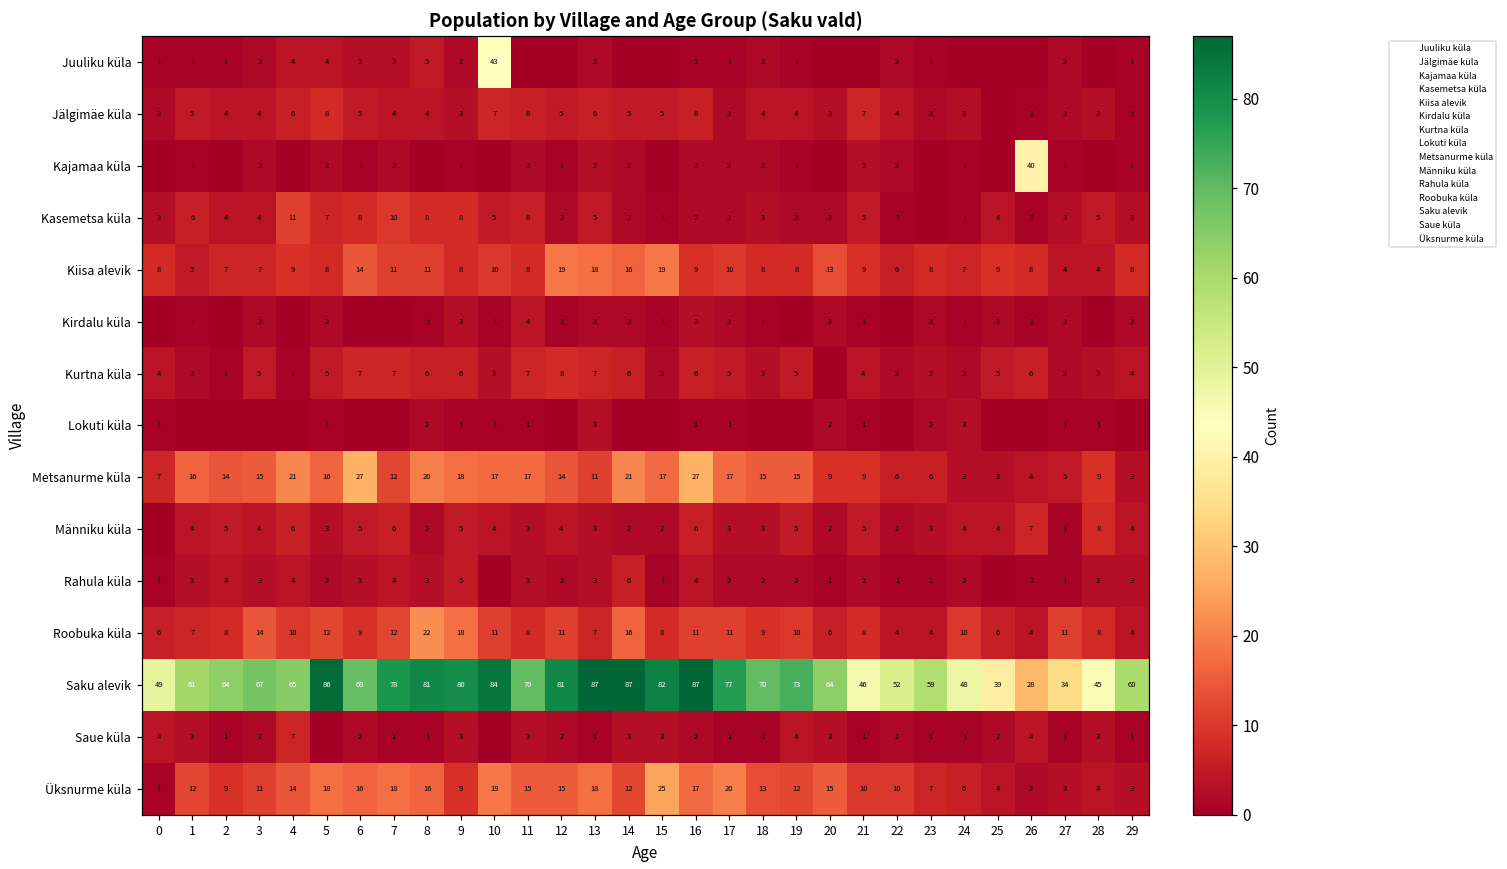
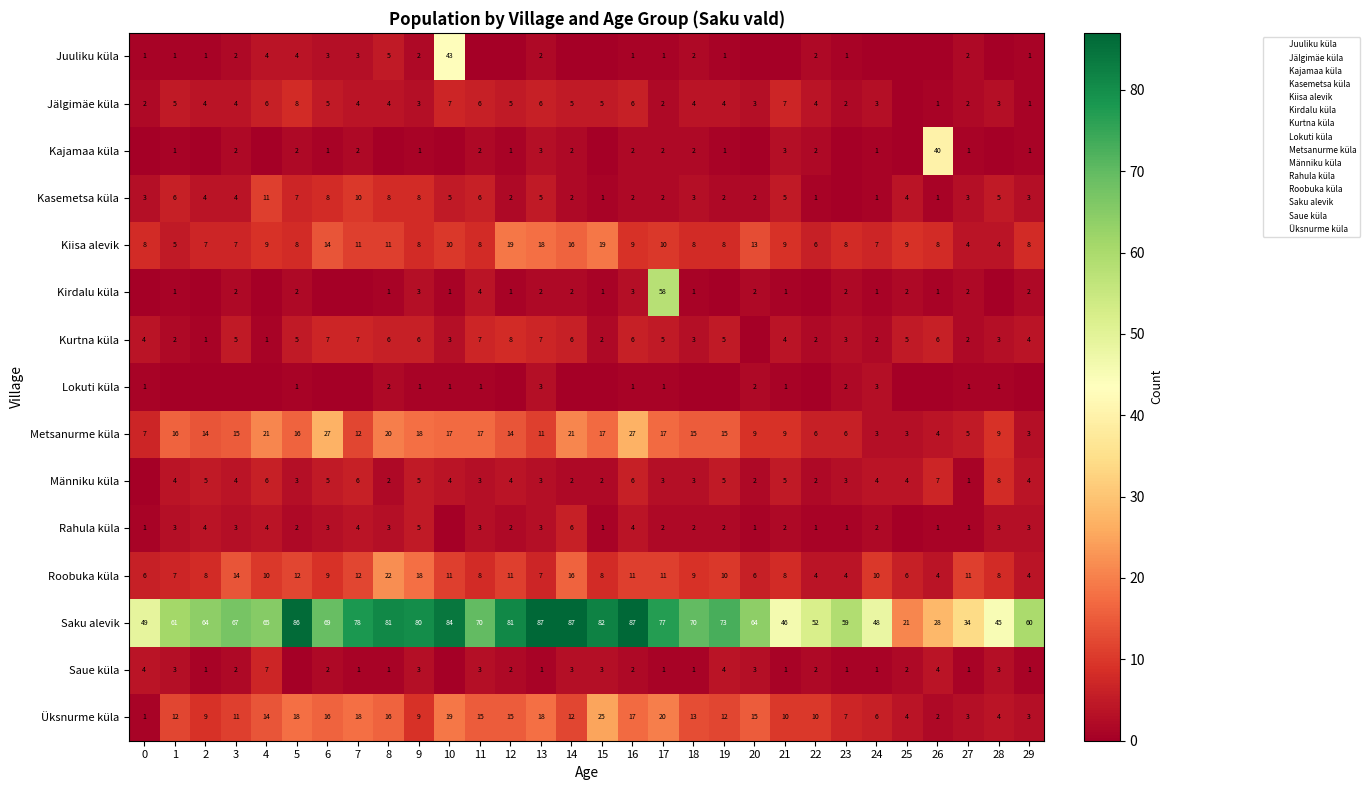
Kirdalu küla, 17: 2 -> 58
Saku alevik, 25: 39 -> 21
